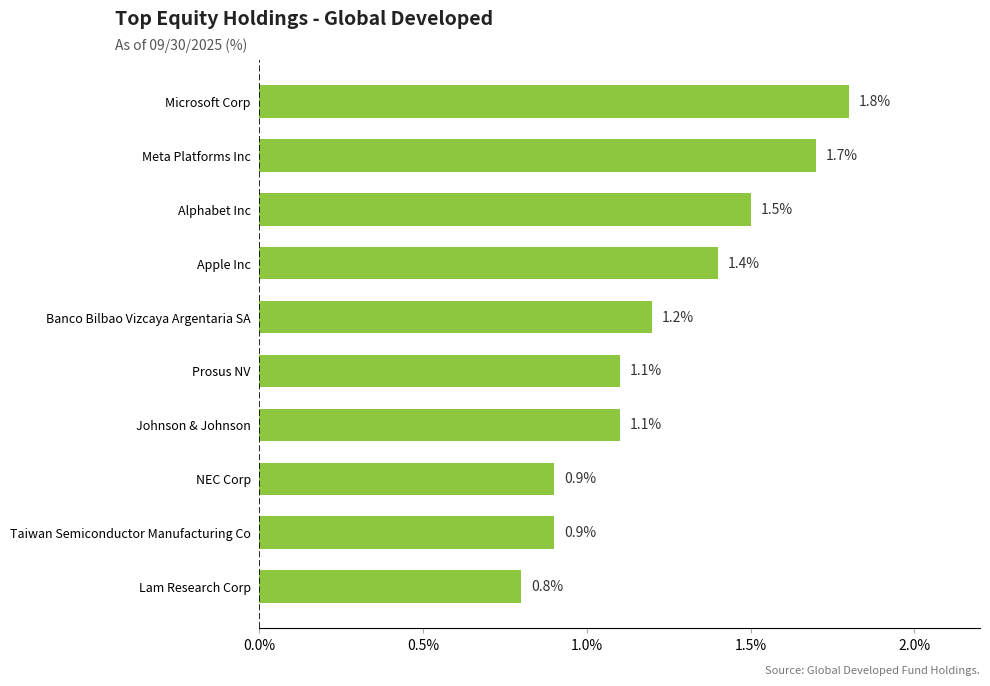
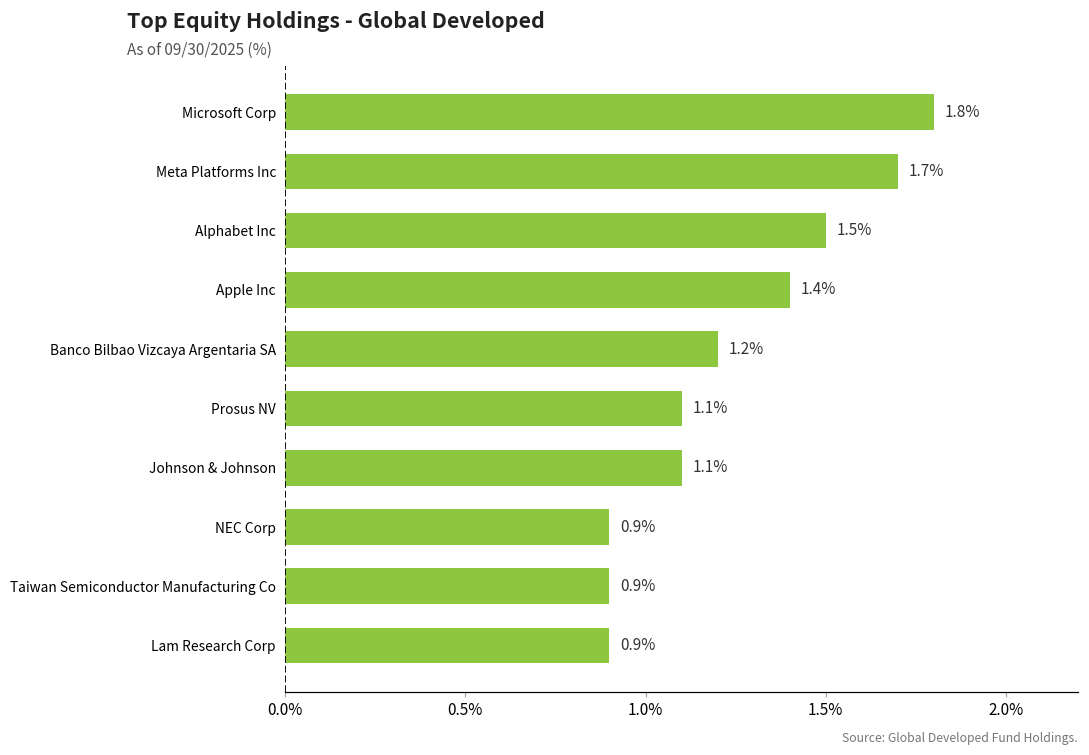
Lam Research Corp: 0.8% -> 0.9%
